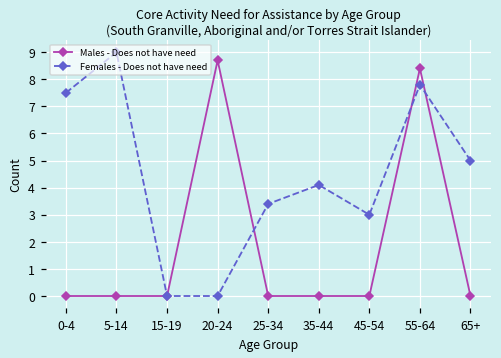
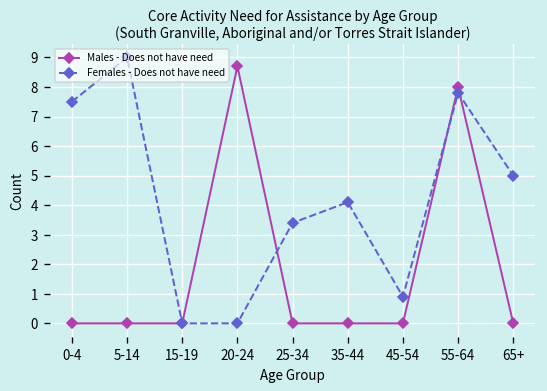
Females - Does not have need, 45-54: 3.0 -> 0.9
Males - Does not have need, 55-64: 8.4 -> 8.0
